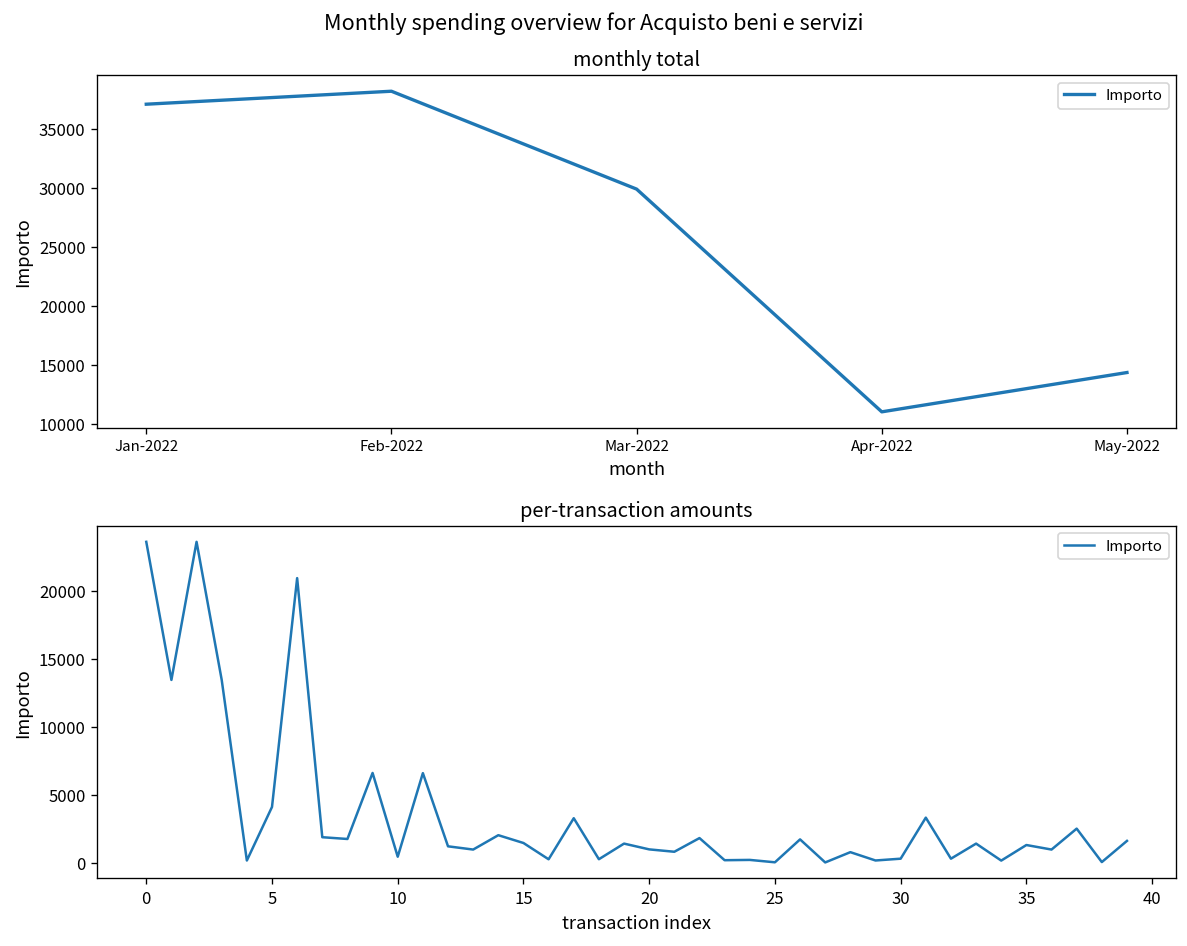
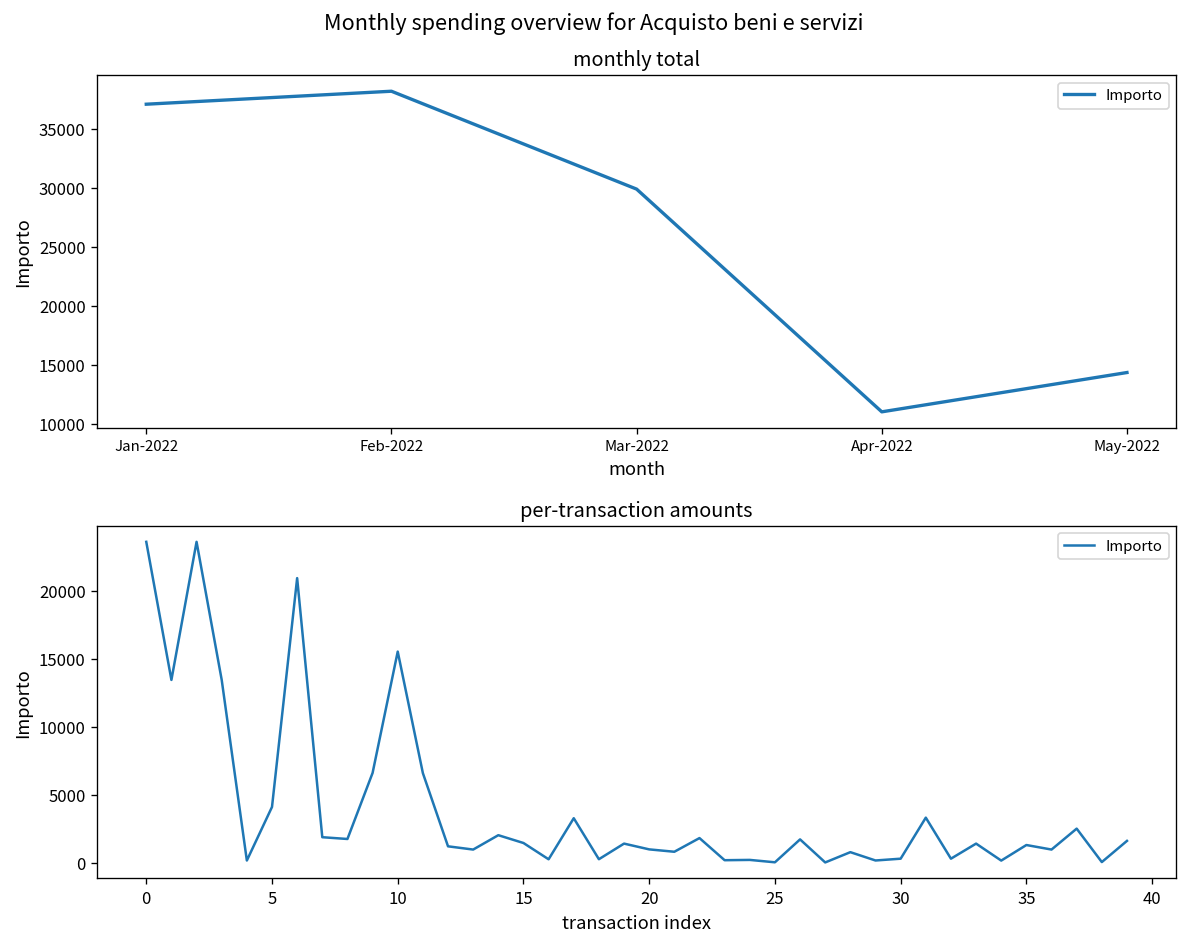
per-transaction amounts, 10: 400 -> 15500
